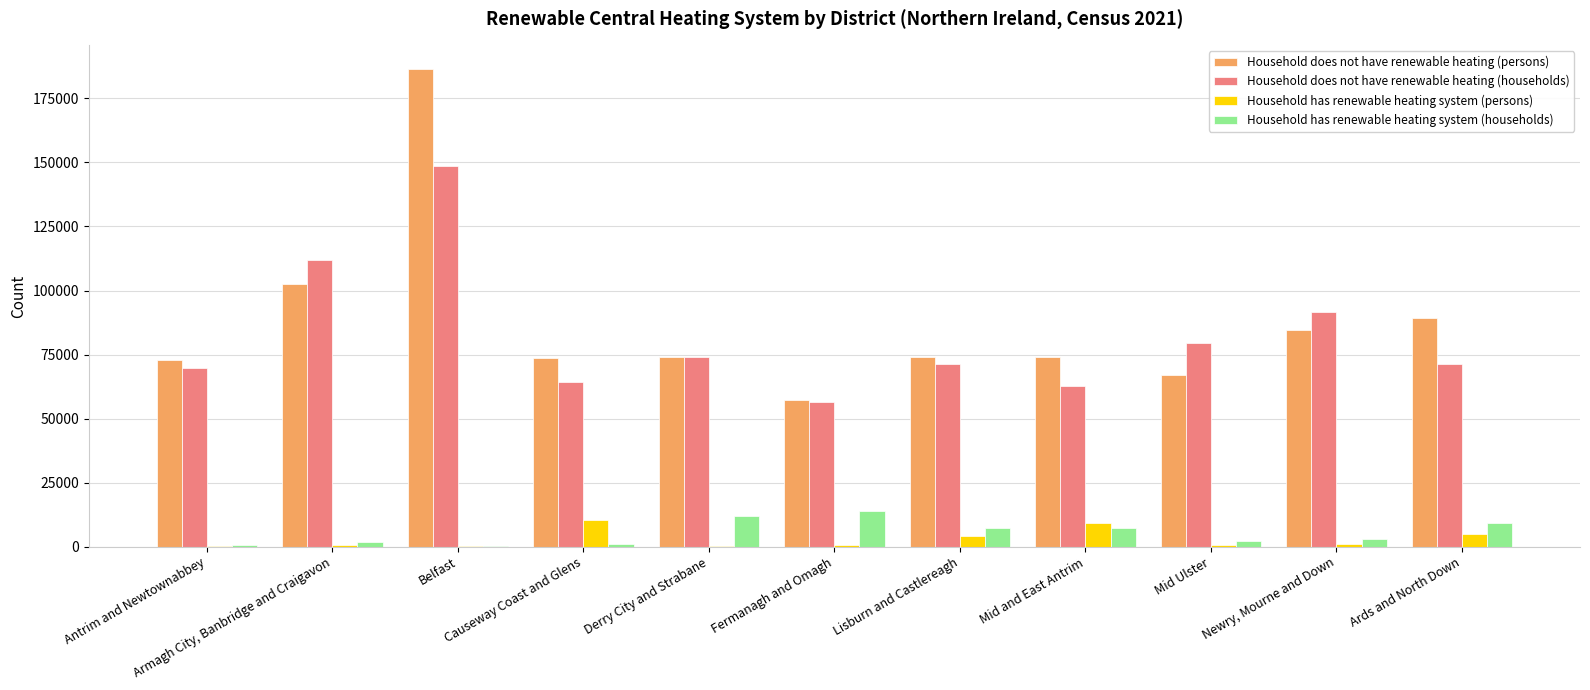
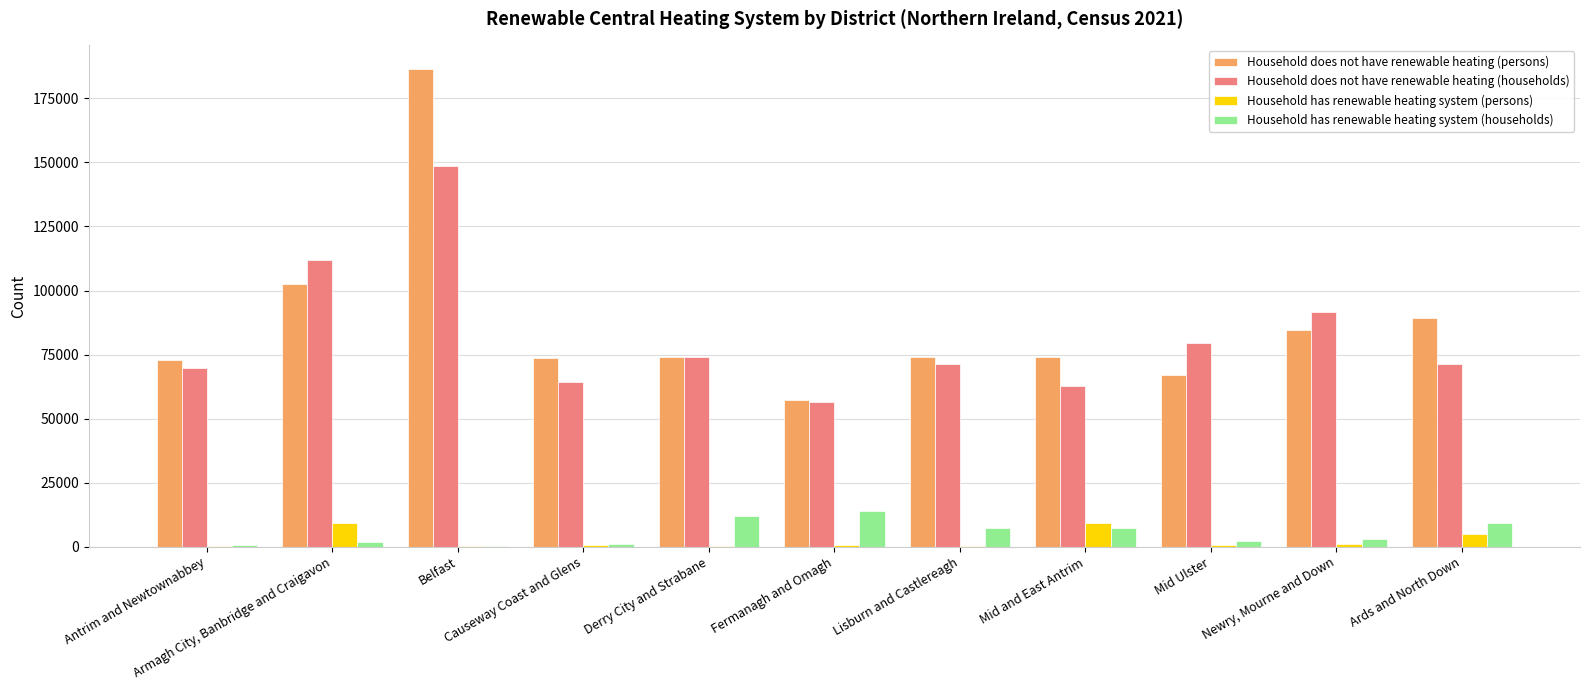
Household has renewable heating system (persons), Armagh City, Banbridge and Craigavon: 1000 -> 9000
Household has renewable heating system (persons), Causeway Coast and Glens: 10000 -> 1000
Household has renewable heating system (persons), Lisburn and Castlereagh: 4000 -> 0
